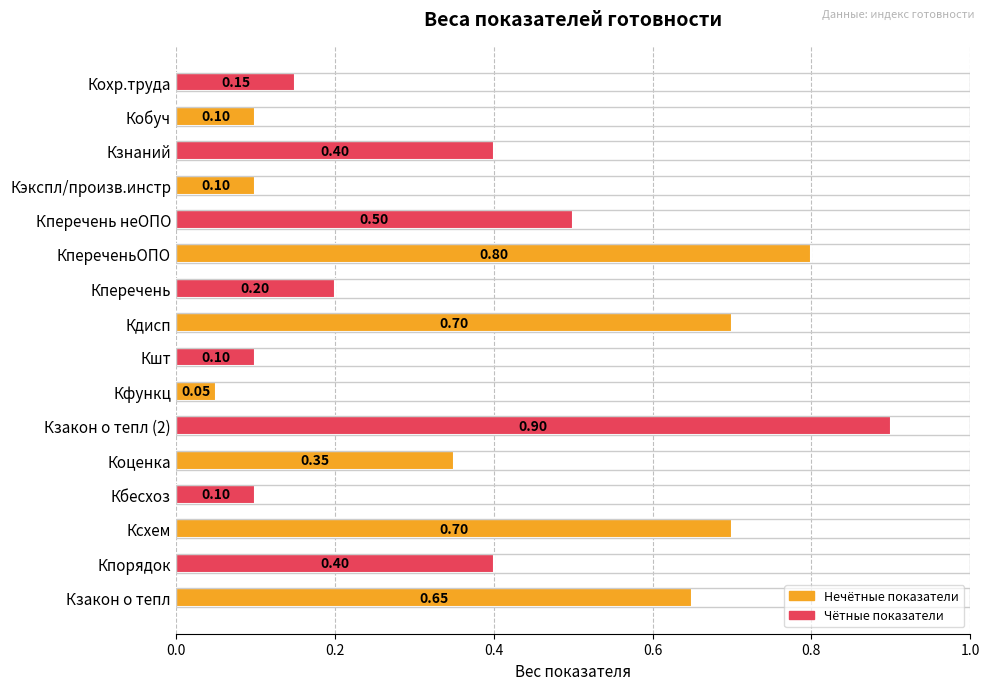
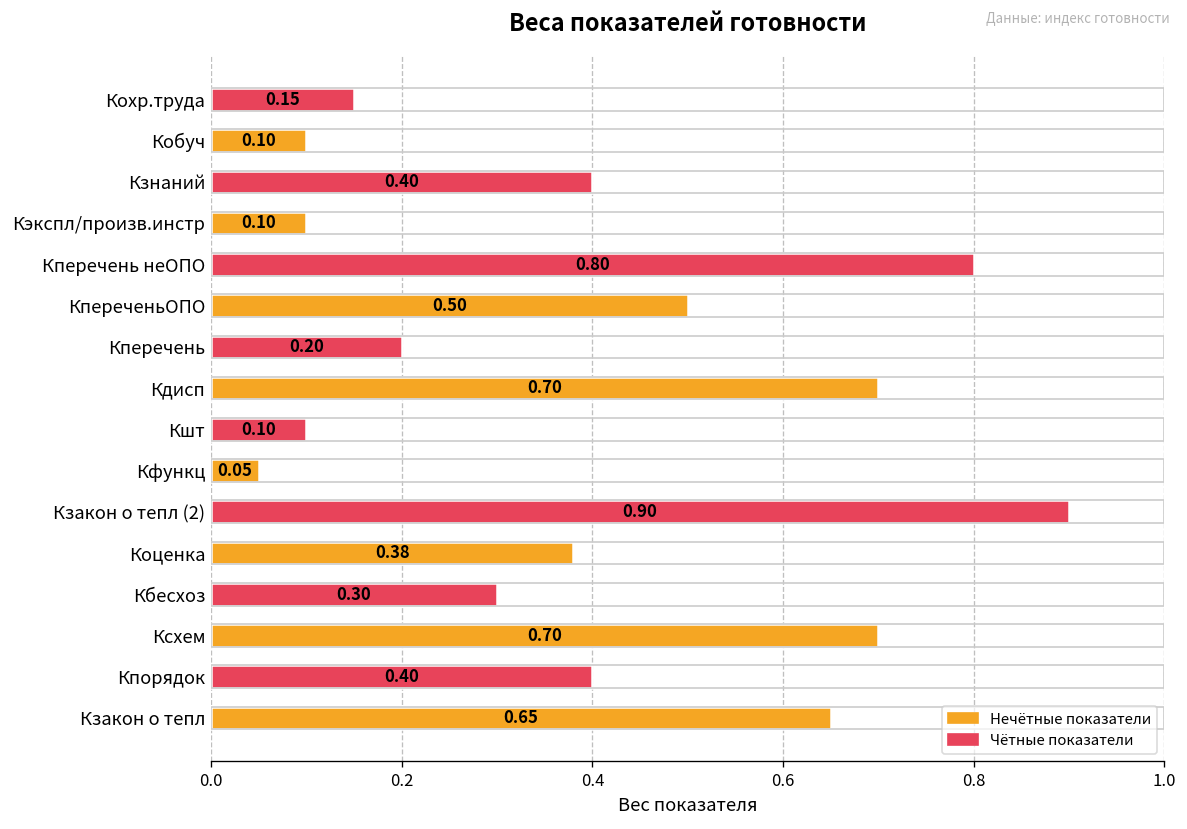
Кперечень неОПО: 0.50 -> 0.80
КпереченьОПО: 0.80 -> 0.50
Коценка: 0.35 -> 0.38
Кбесхоз: 0.10 -> 0.30
